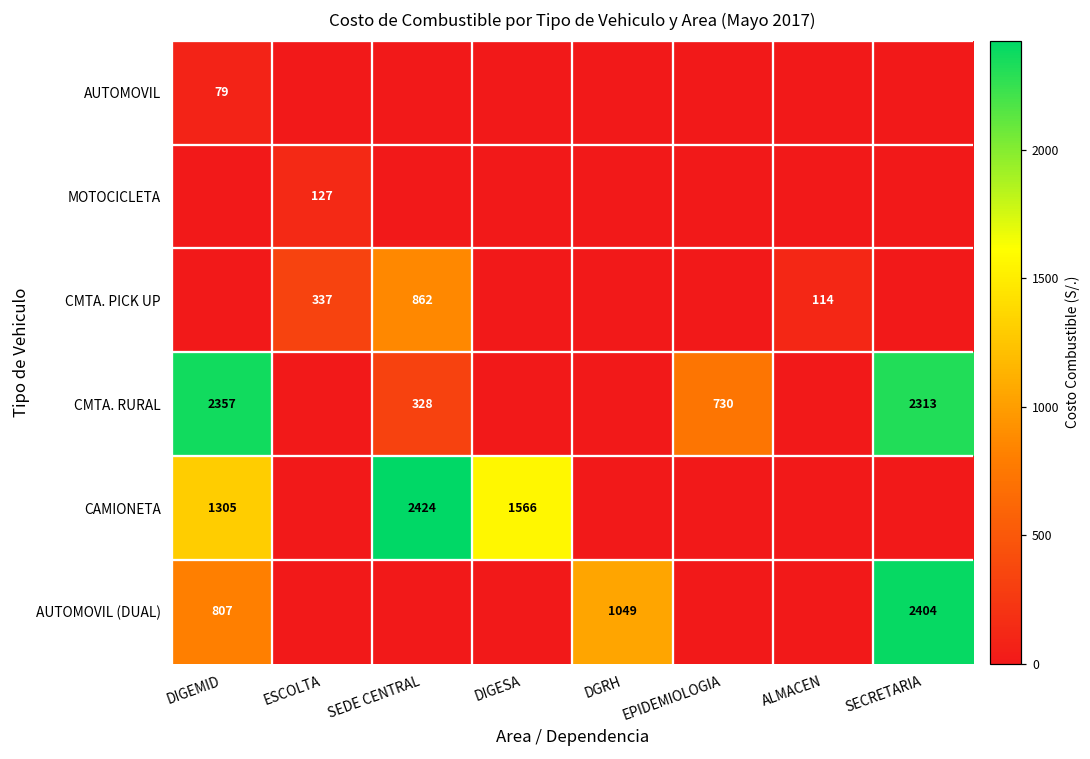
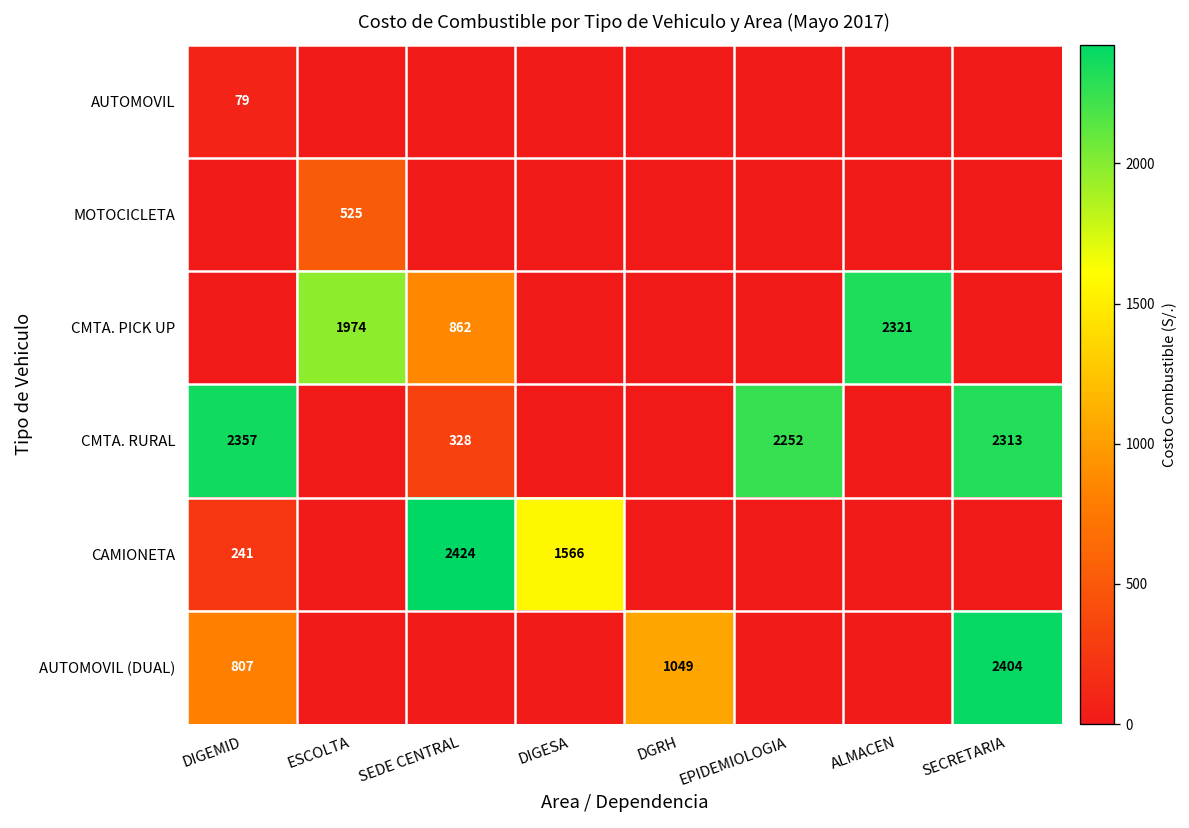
MOTOCICLETA, ESCOLTA: 127 -> 525
CMTA. PICK UP, ESCOLTA: 337 -> 1974
CMTA. PICK UP, ALMACEN: 114 -> 2321
CMTA. RURAL, EPIDEMIOLOGIA: 730 -> 2252
CAMIONETA, DIGEMID: 1305 -> 241
